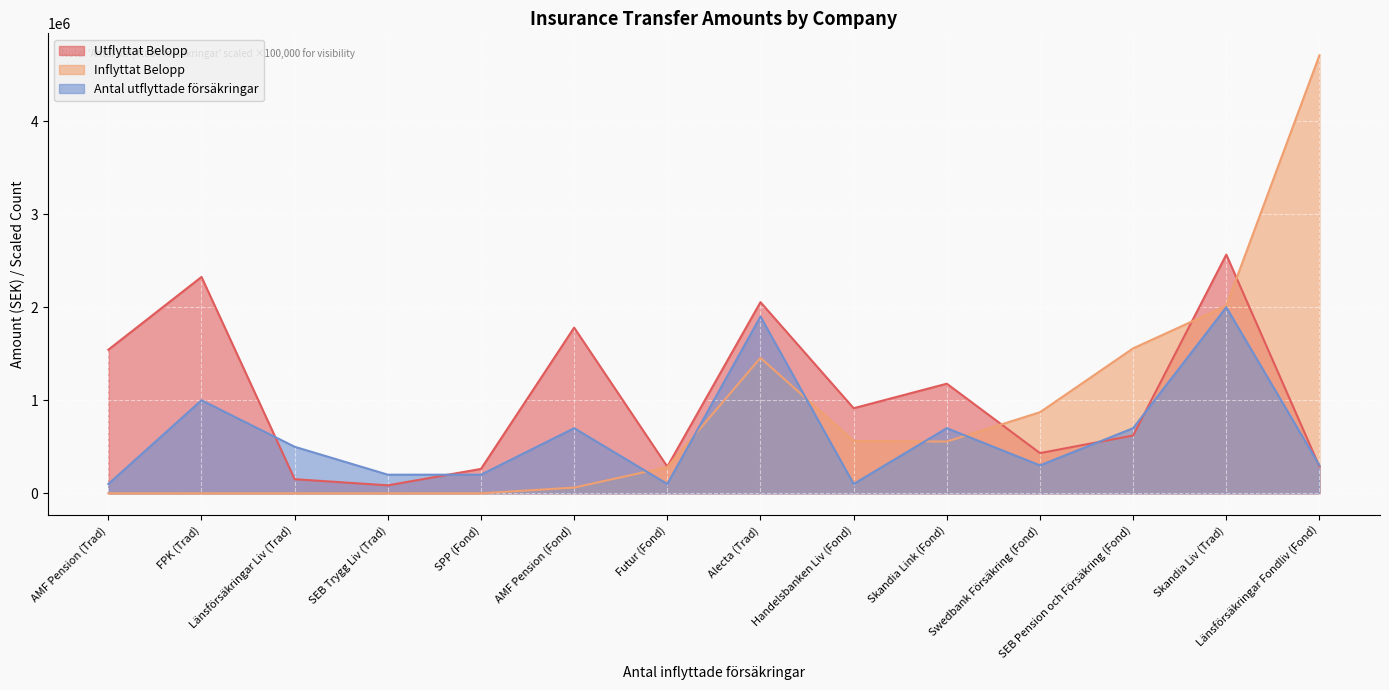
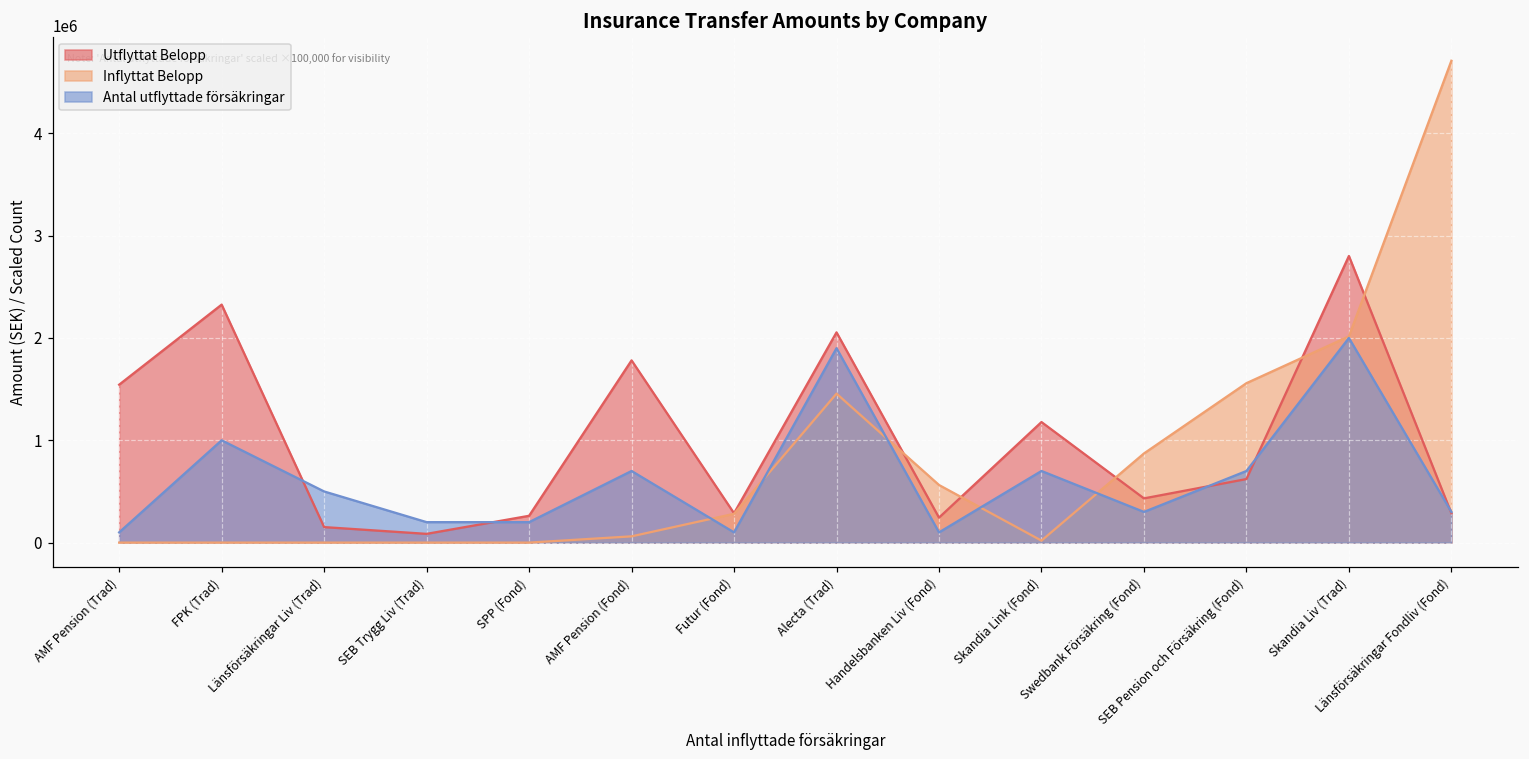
Utflyttat Belopp, Handelsbanken Liv (Fond): 900000 -> 200000
Inflyttat Belopp, Skandia Link (Fond): 600000 -> 0
Utflyttat Belopp, Skandia Liv (Trad): 2600000 -> 2800000
